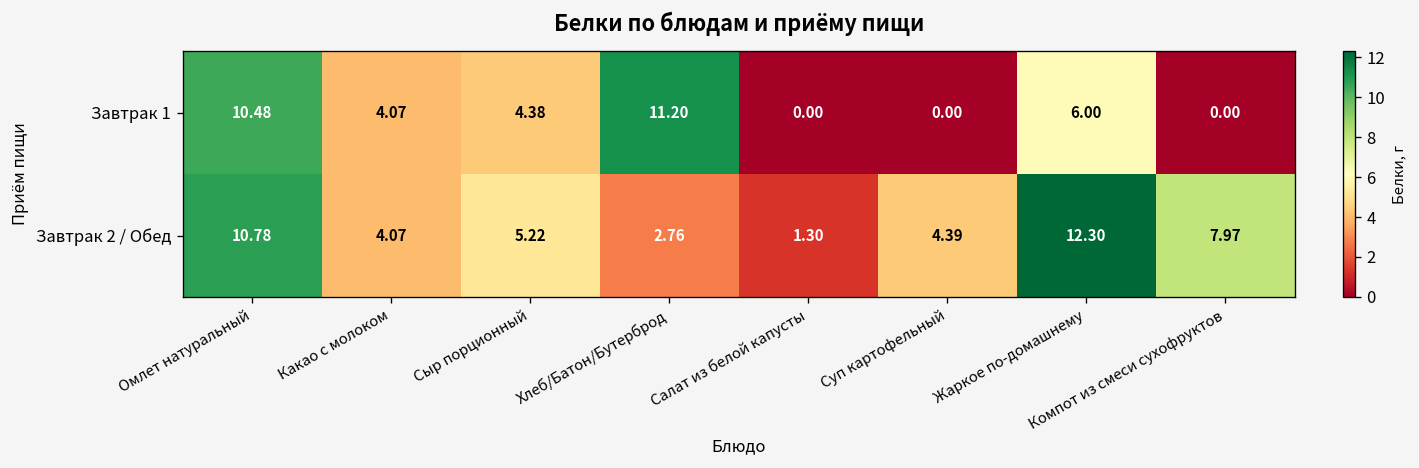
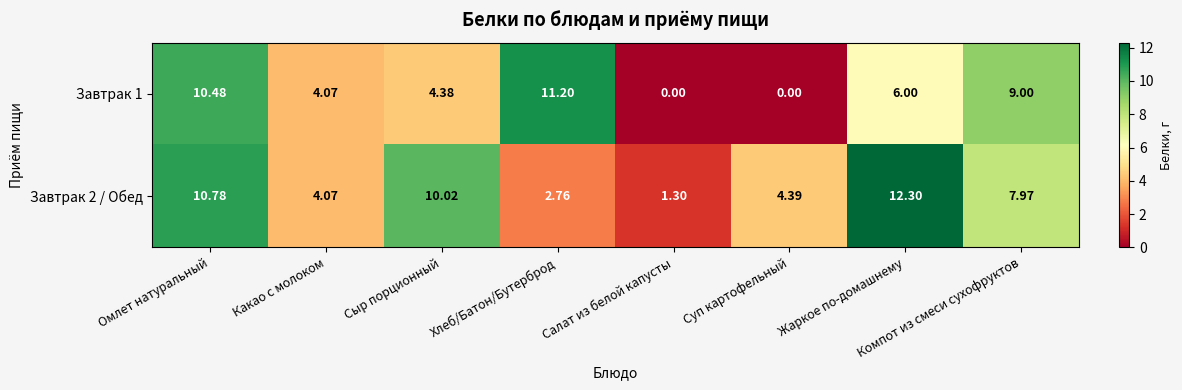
Завтрак 1, Компот из смеси сухофруктов: 0.00 -> 9.00
Завтрак 2 / Обед, Сыр порционный: 5.22 -> 10.02
